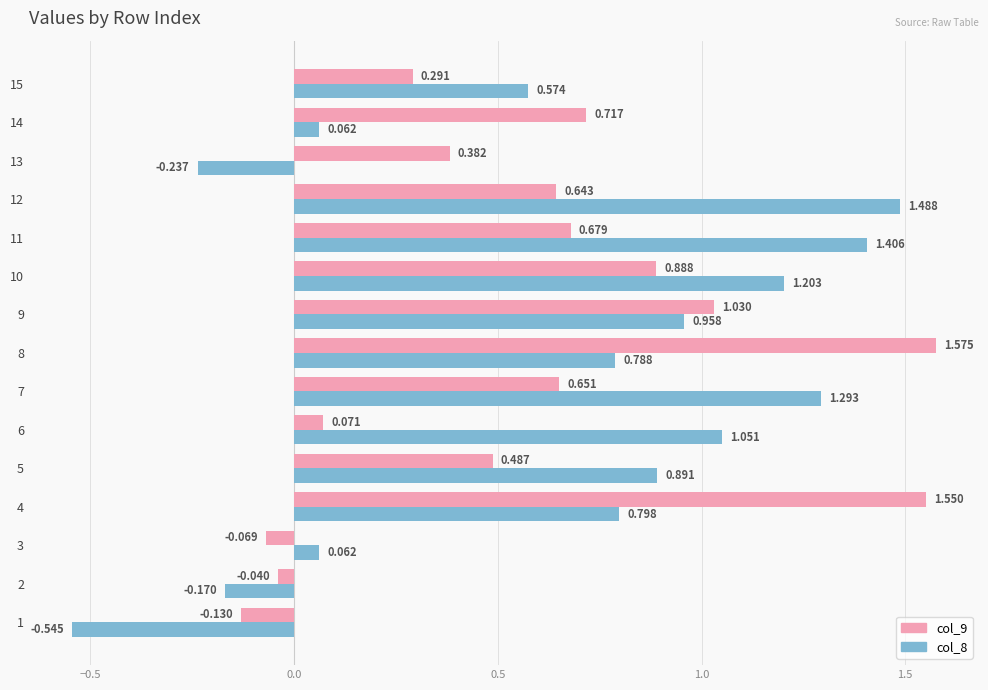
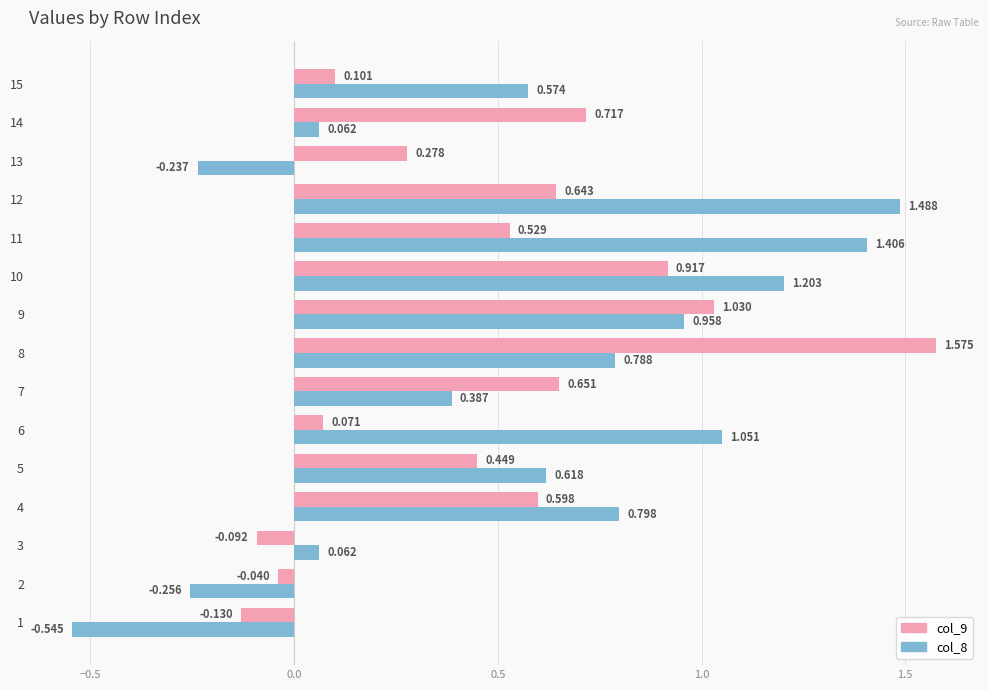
col_9, 15: 0.291 -> 0.101
col_9, 13: 0.382 -> 0.278
col_9, 11: 0.679 -> 0.529
col_9, 10: 0.888 -> 0.917
col_8, 7: 1.293 -> 0.387
col_9, 5: 0.487 -> 0.449
col_8, 5: 0.891 -> 0.618
col_9, 4: 1.550 -> 0.598
col_9, 3: -0.069 -> -0.092
col_8, 2: -0.170 -> -0.256
